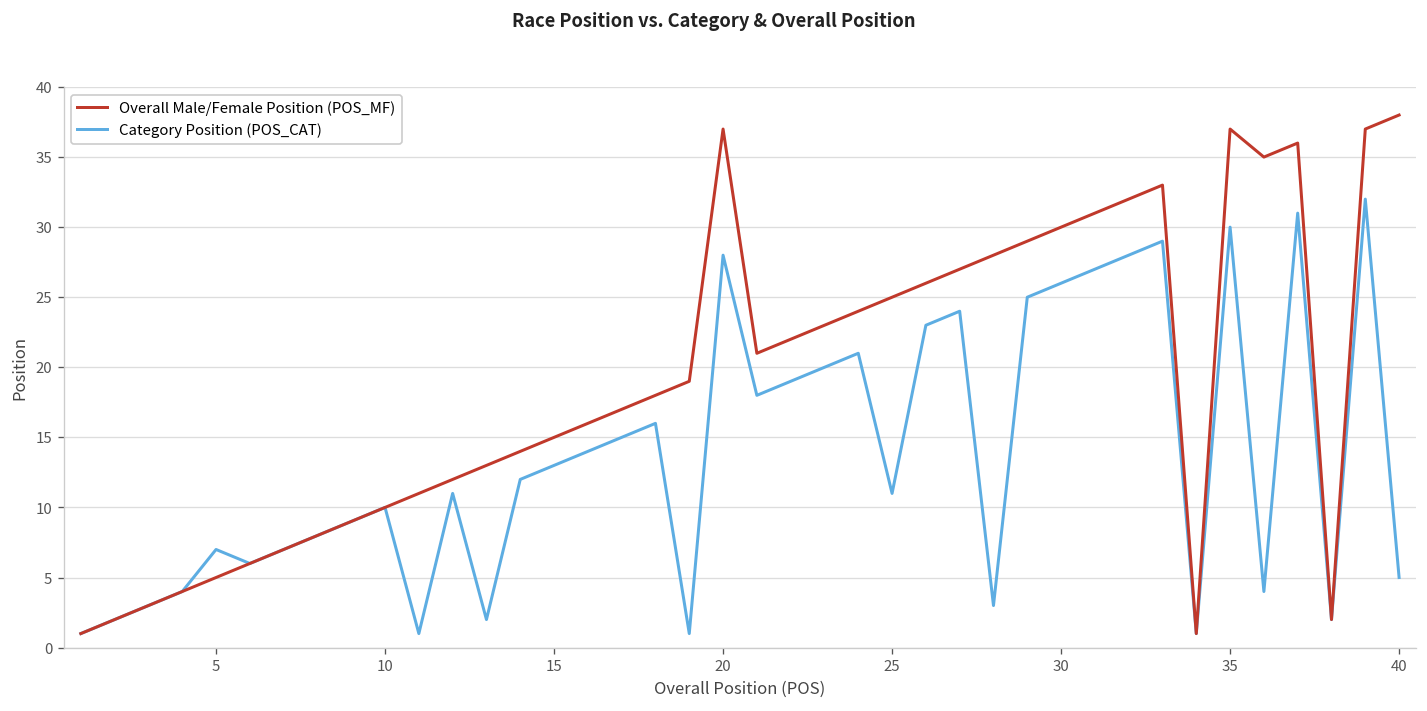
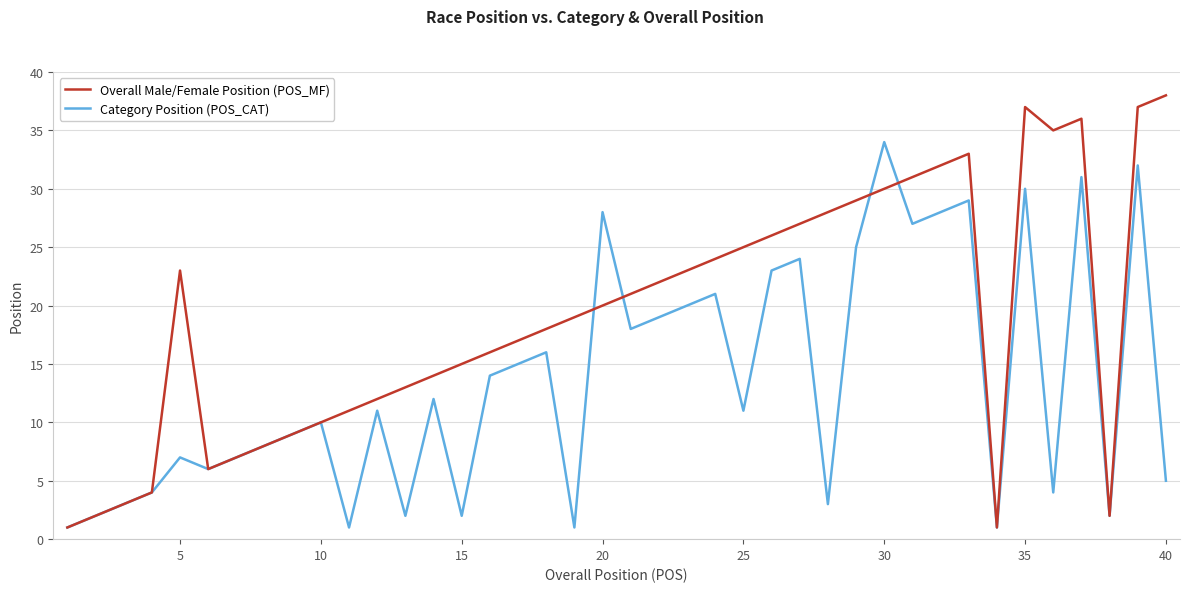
Overall Male/Female Position (POS_MF), 5: 5 -> 23
Category Position (POS_CAT), 15: 13 -> 2
Overall Male/Female Position (POS_MF), 20: 37 -> 20
Category Position (POS_CAT), 30: 26 -> 34
